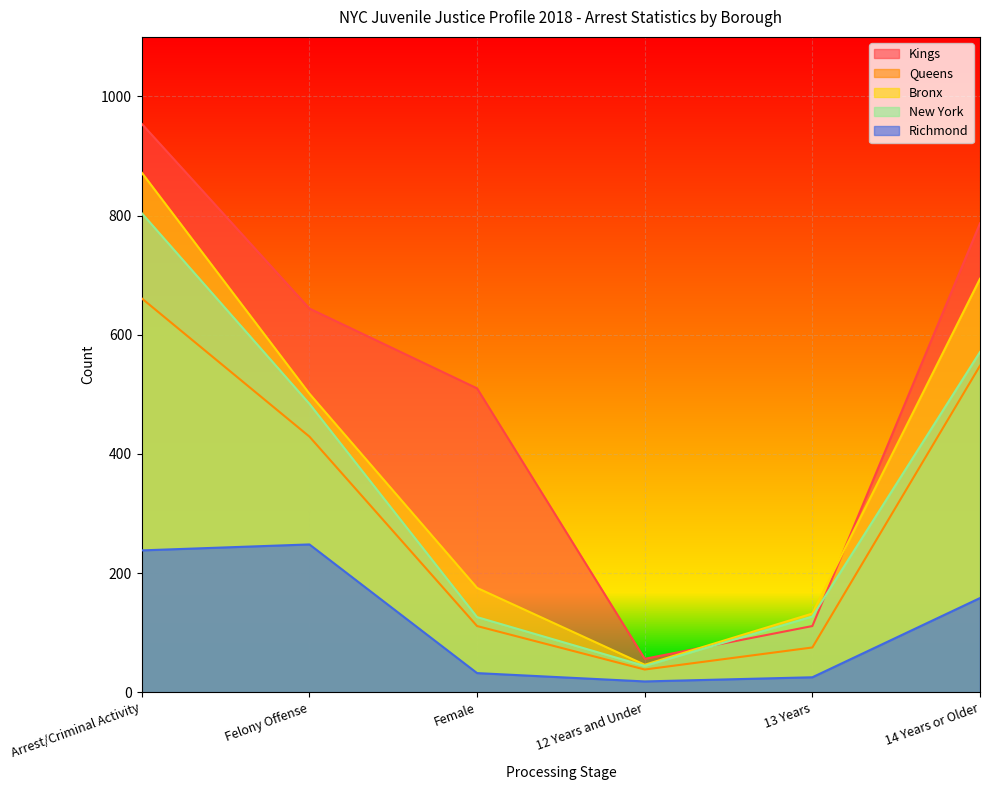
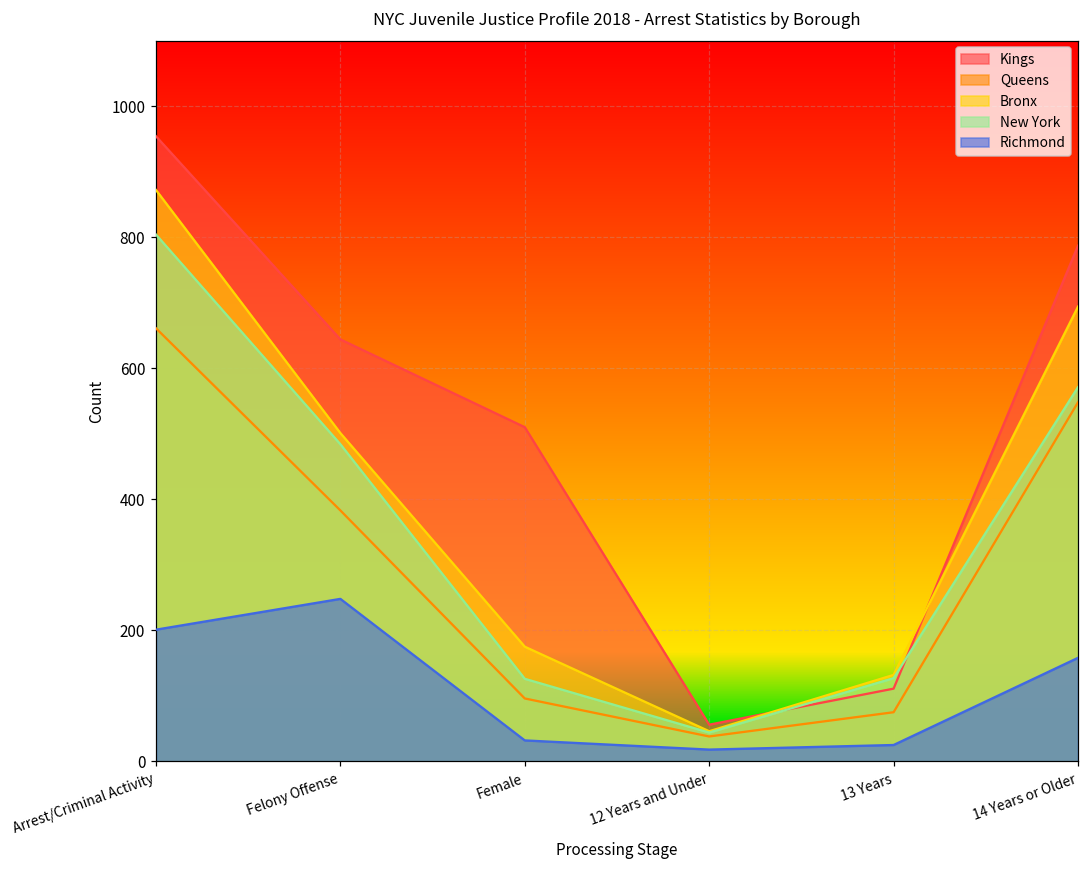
Richmond, Arrest/Criminal Activity: 240 -> 200
Queens, Felony Offense: 430 -> 380
Queens, Female: 110 -> 100
